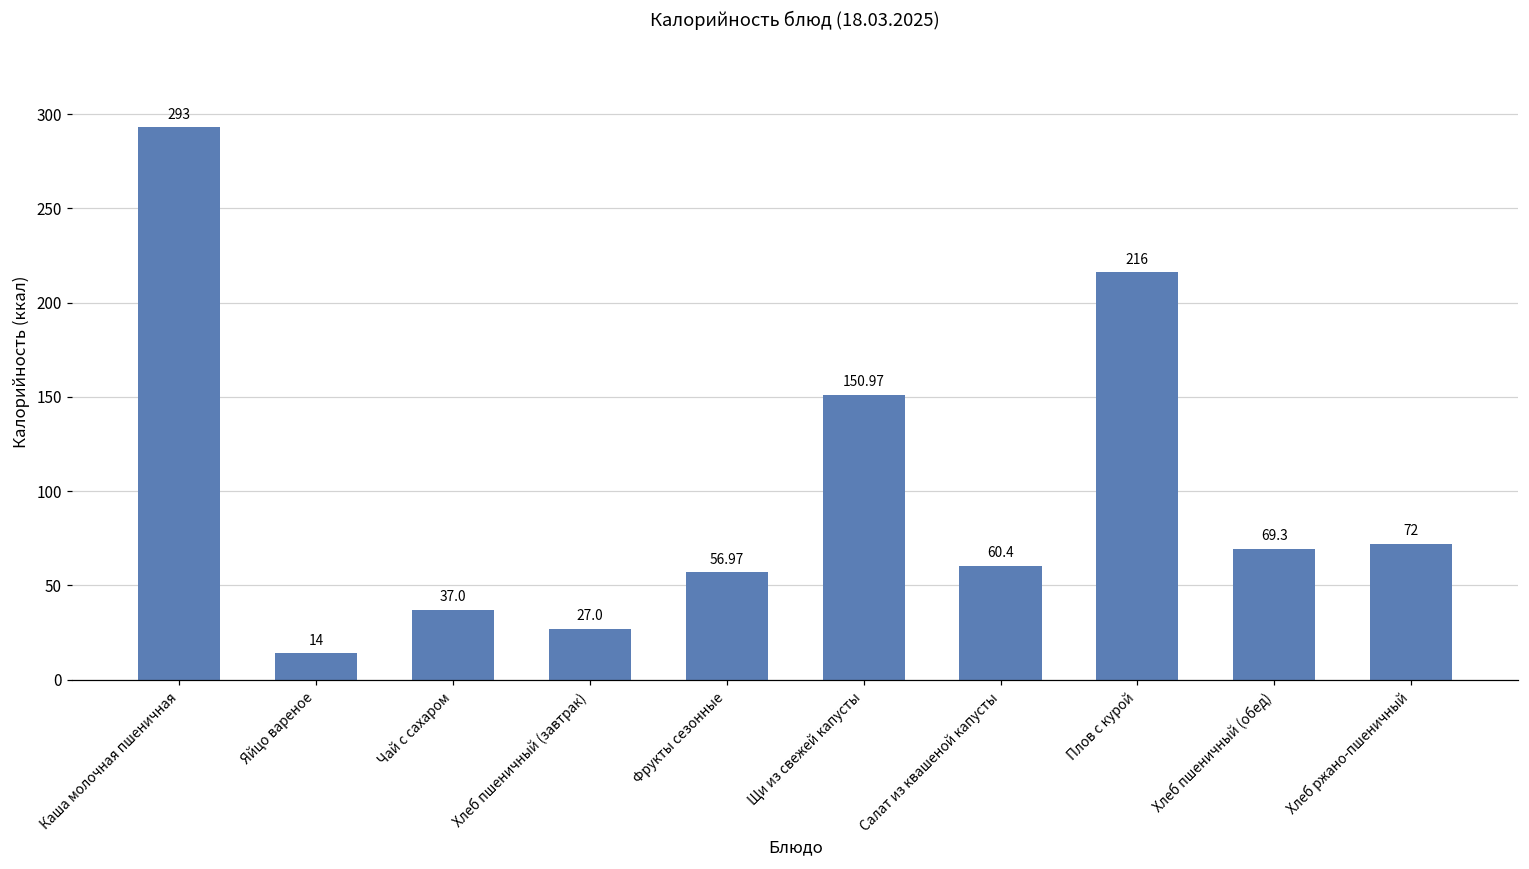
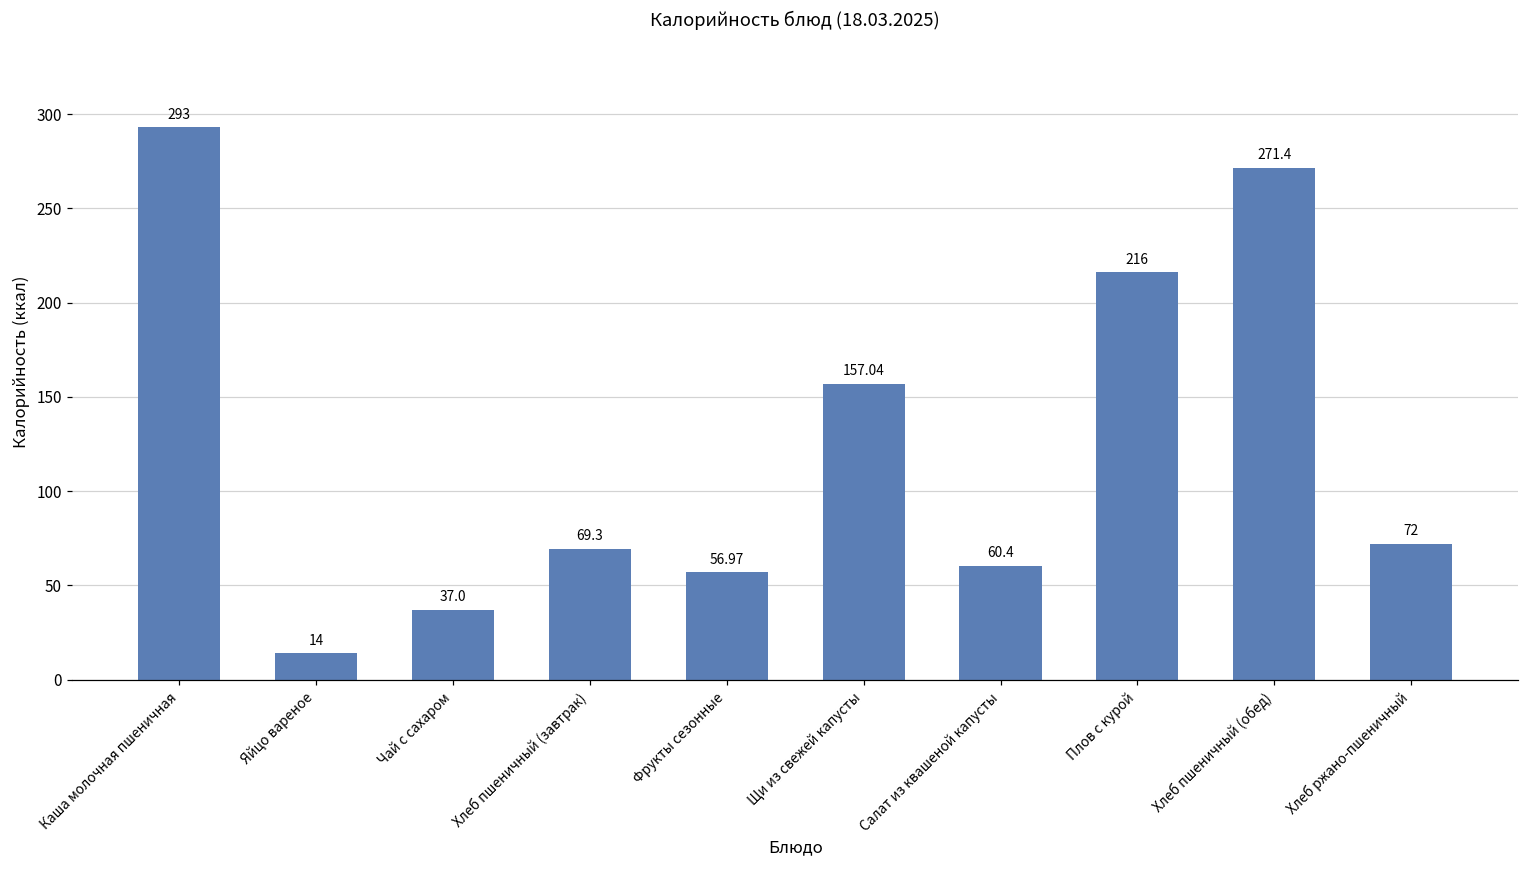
Хлеб пшеничный (завтрак): 27.0 -> 69.3
Щи из свежей капусты: 150.97 -> 157.04
Хлеб пшеничный (обед): 69.3 -> 271.4
